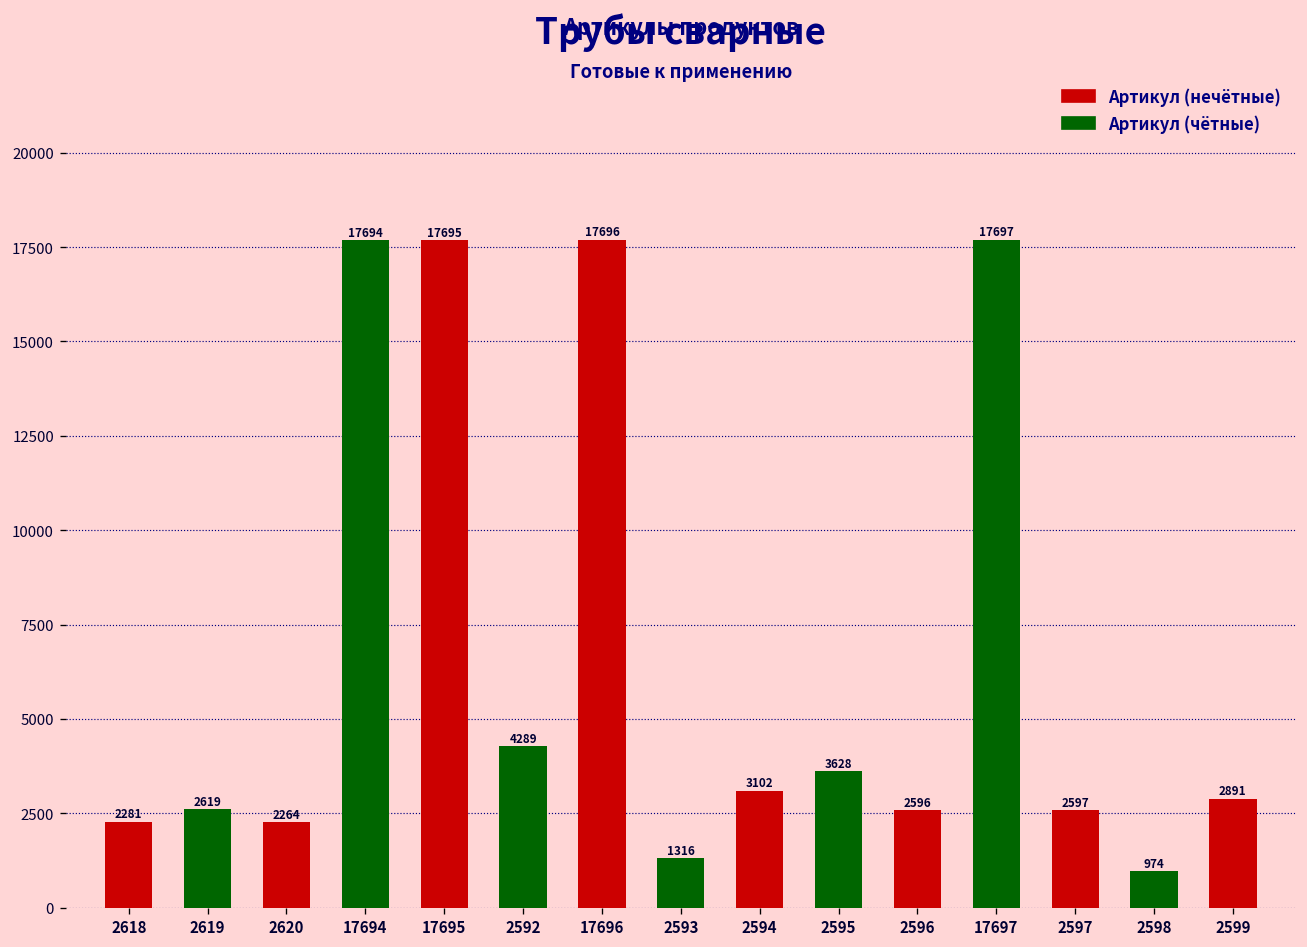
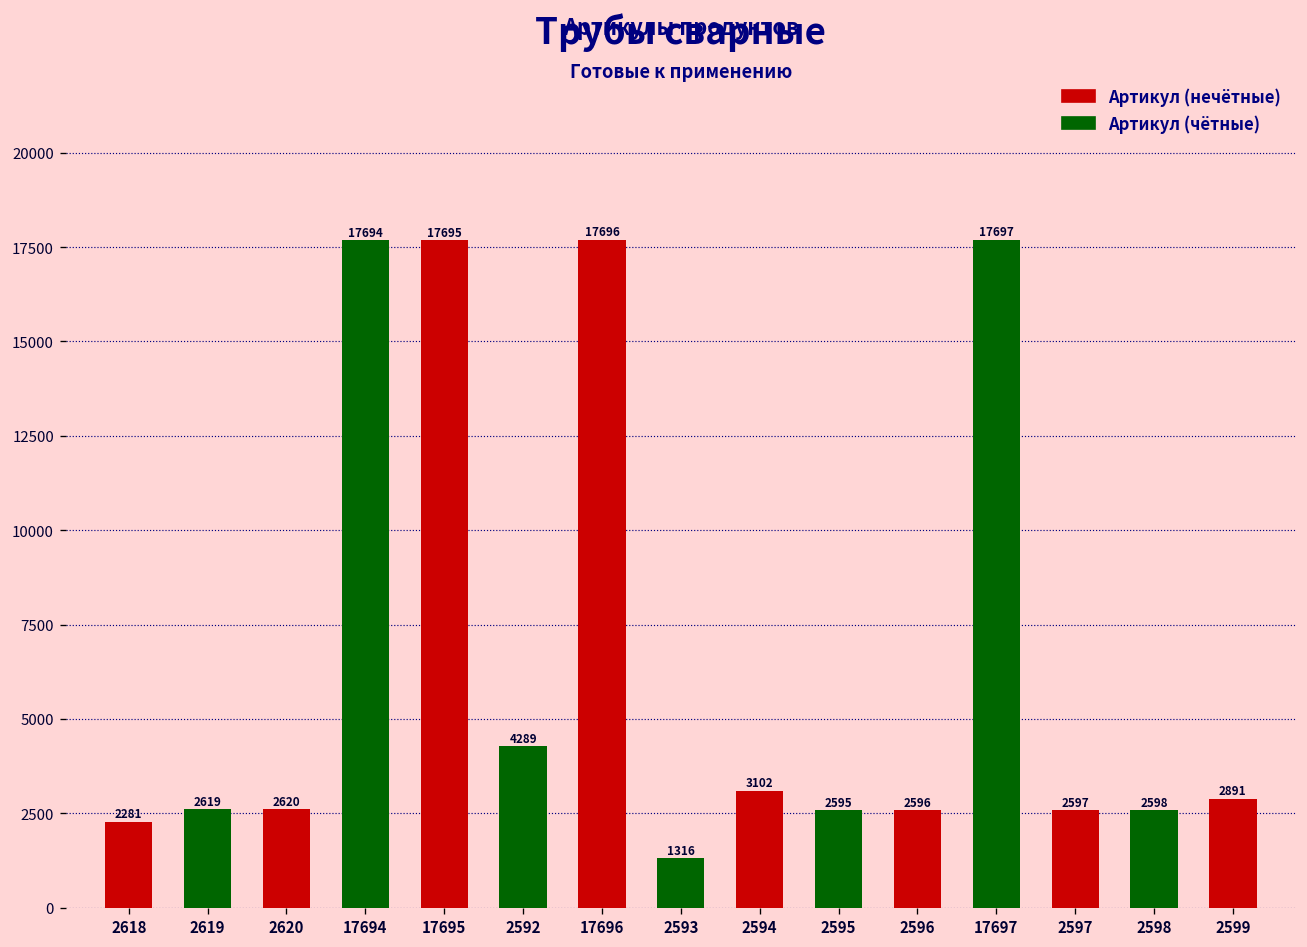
Артикул (нечётные), 2620: 2264 -> 2620
Артикул (чётные), 2595: 3628 -> 2595
Артикул (чётные), 2598: 974 -> 2598
